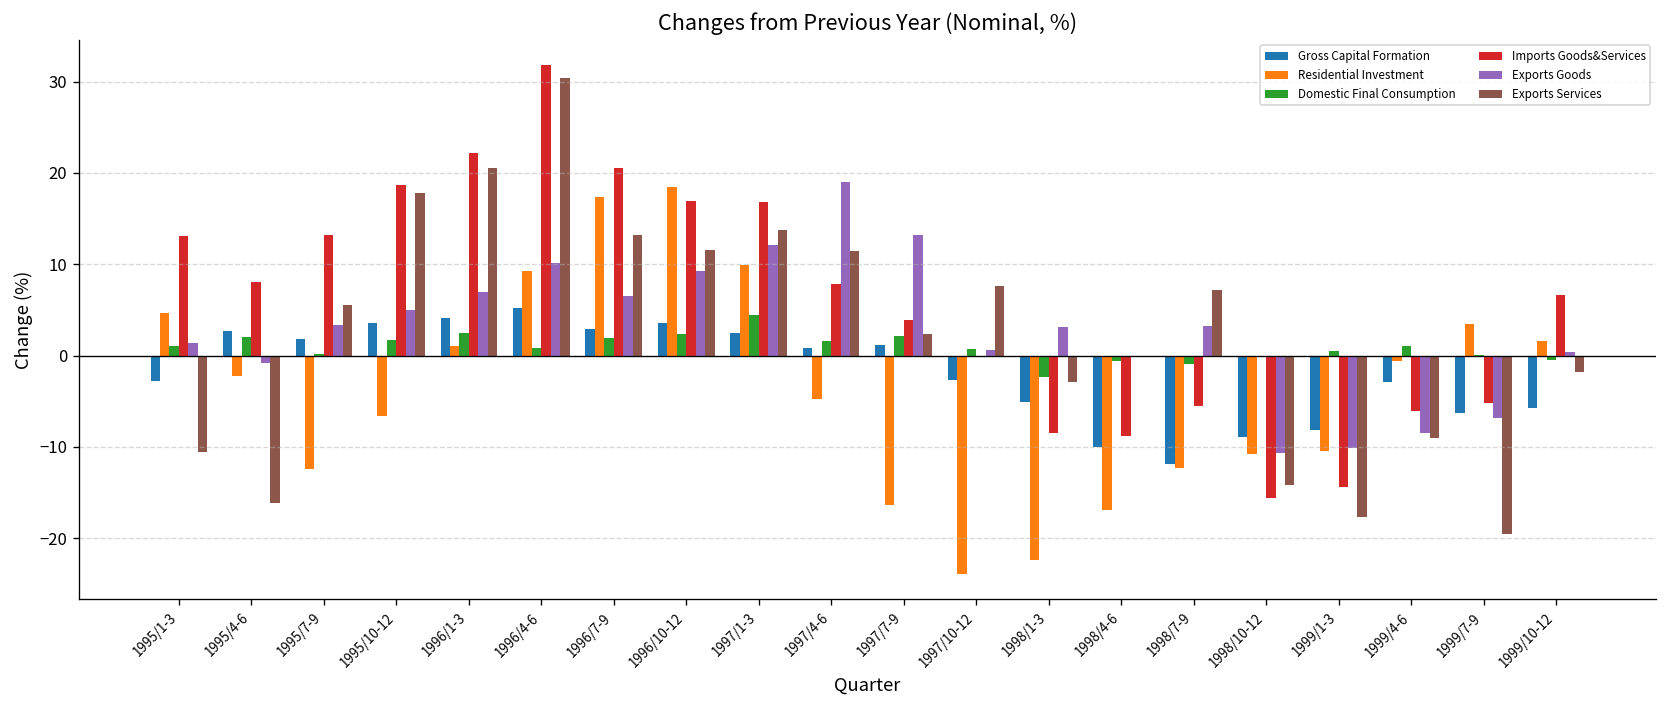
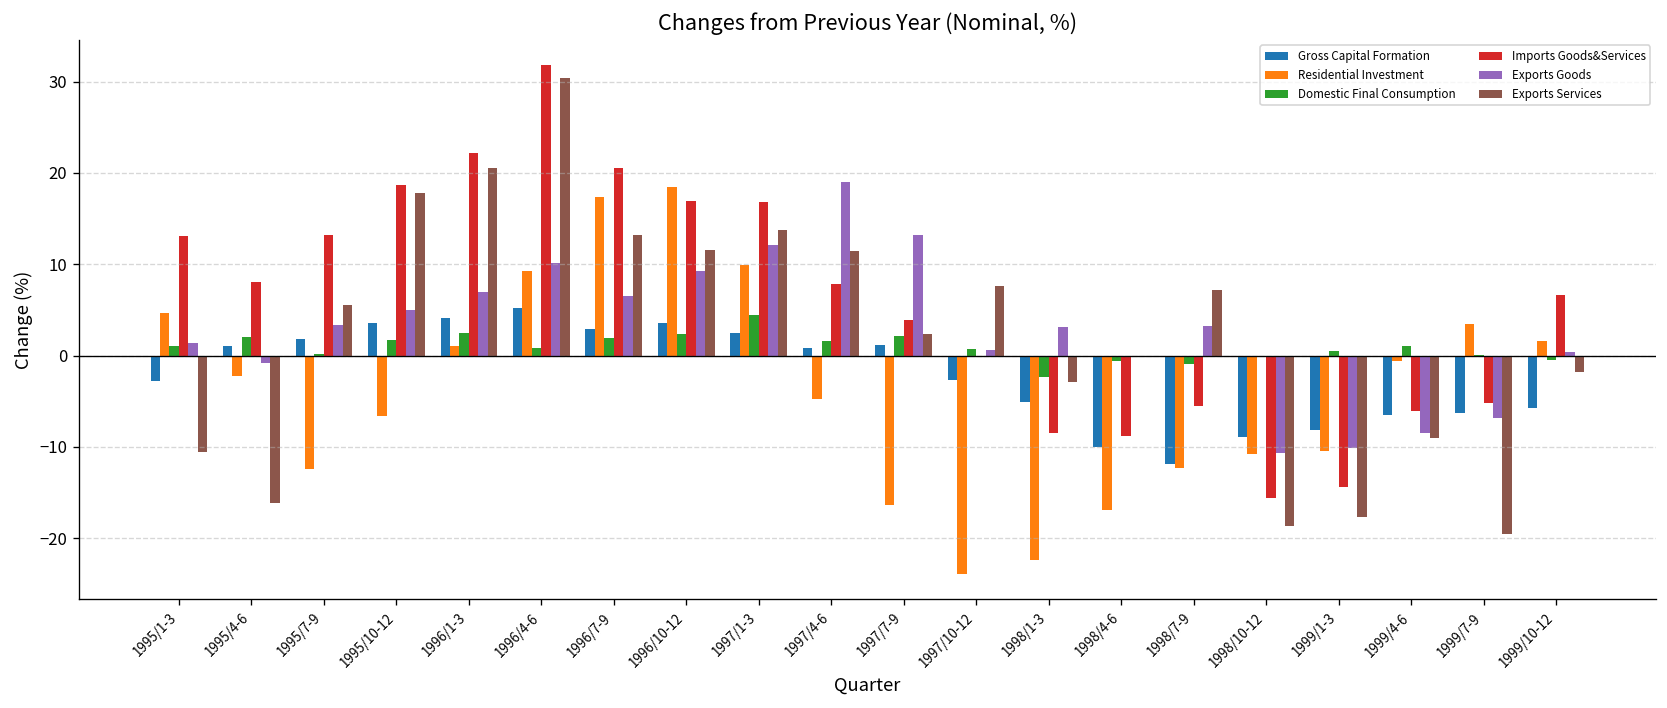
Gross Capital Formation, 1995/4-6: 3 -> 1
Exports Services, 1998/10-12: -14 -> -19
Gross Capital Formation, 1999/4-6: -3 -> -7
